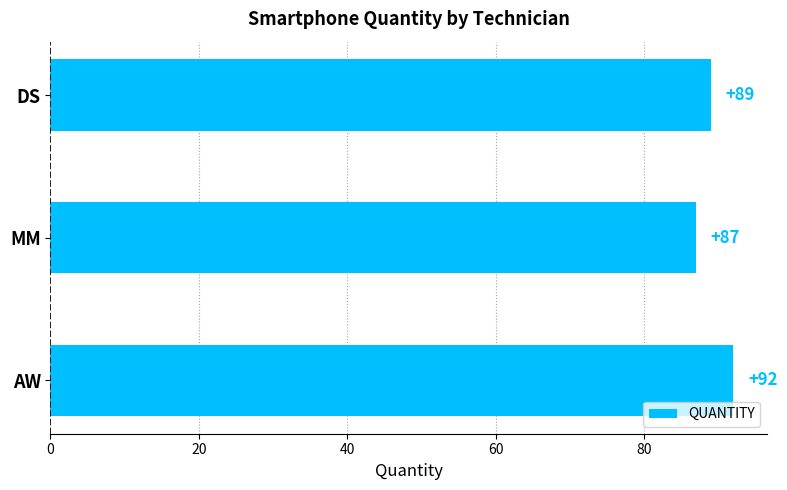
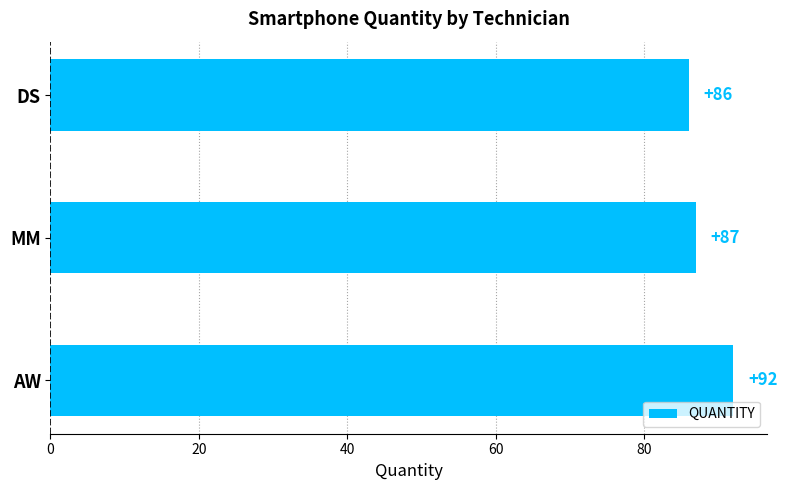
DS: +89 -> +86
